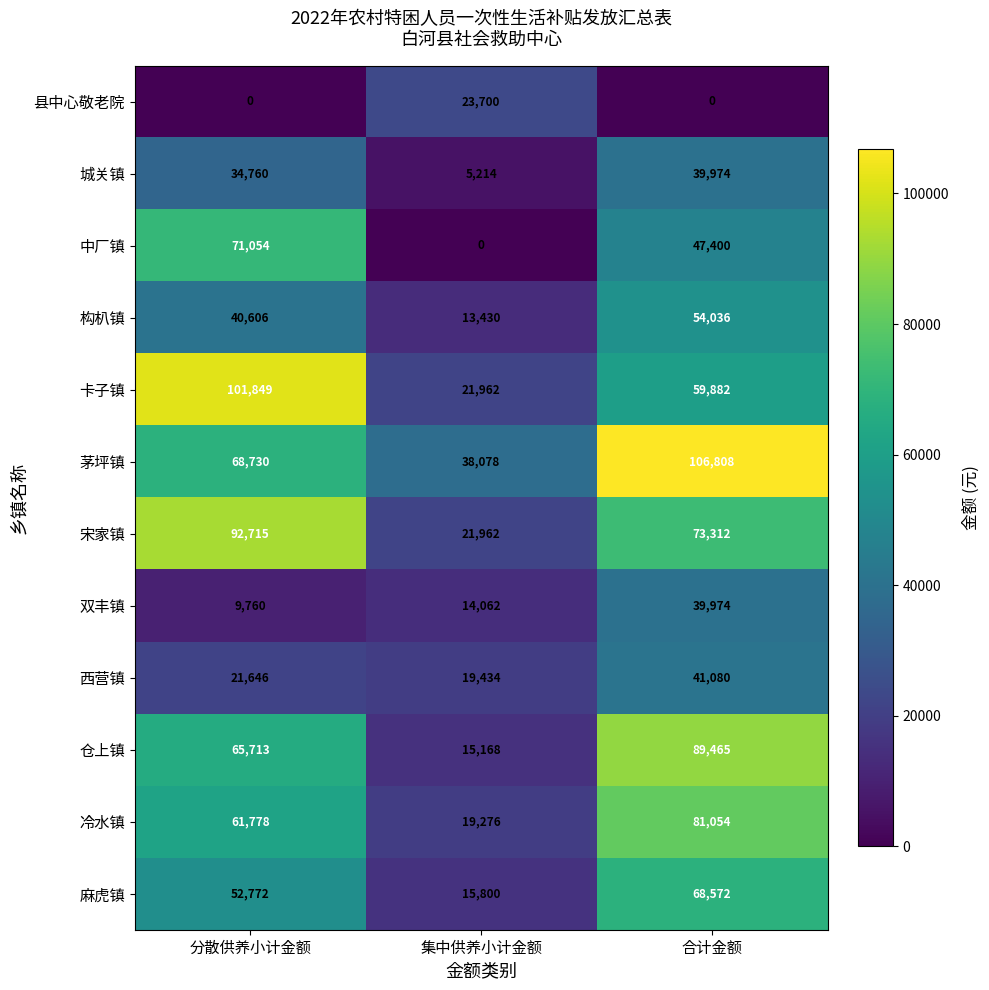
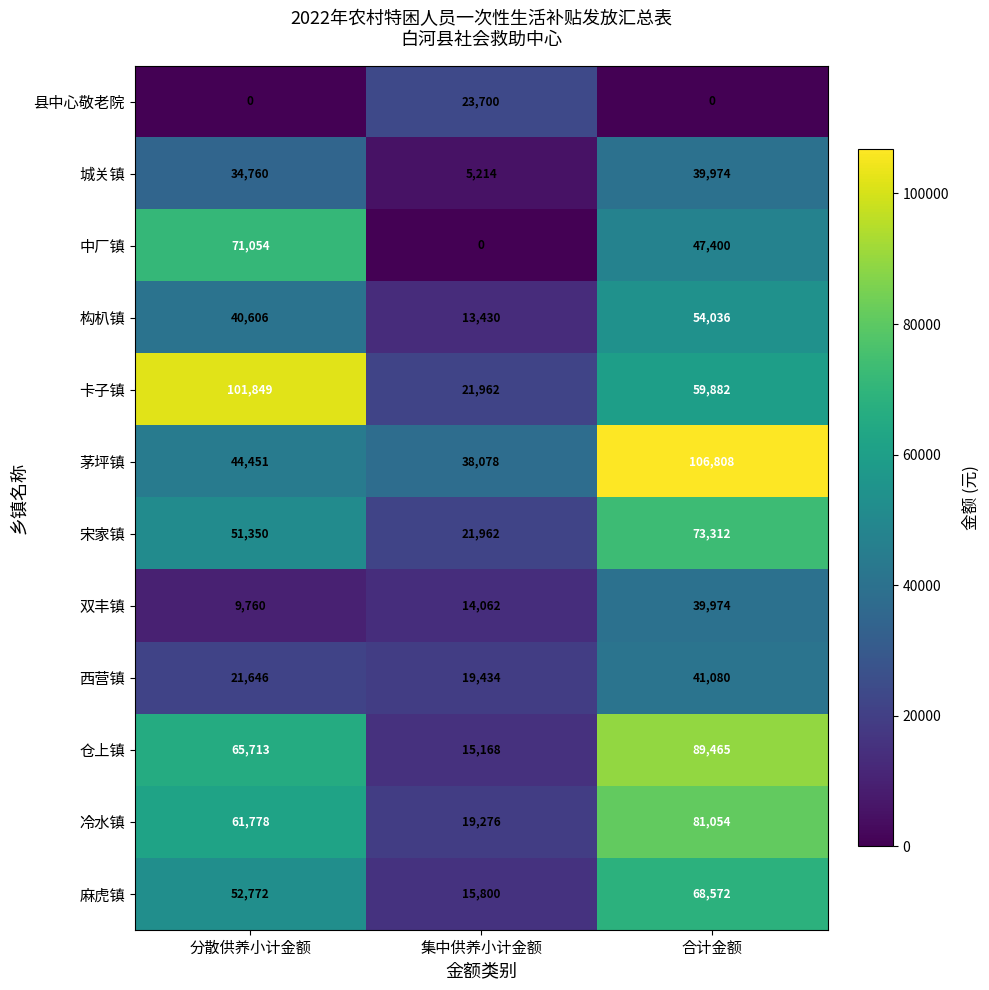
茅坪镇, 分散供养小计金额: 68,730 -> 44,451
宋家镇, 分散供养小计金额: 92,715 -> 51,350
